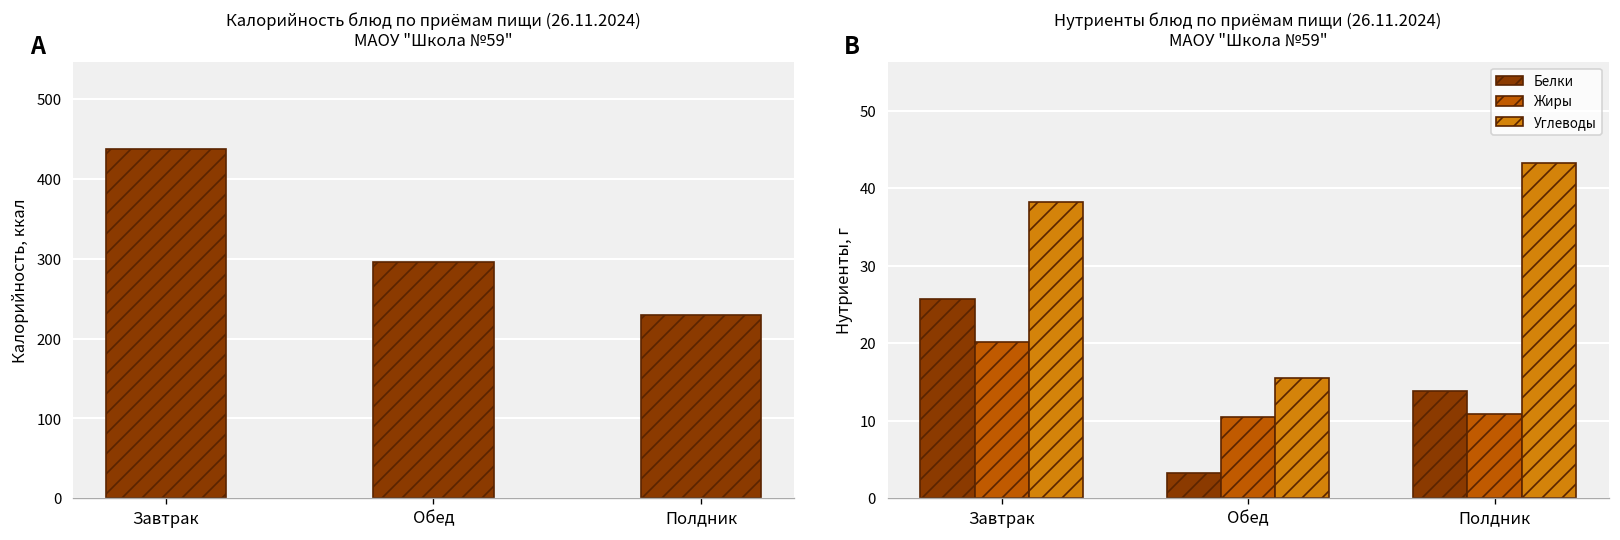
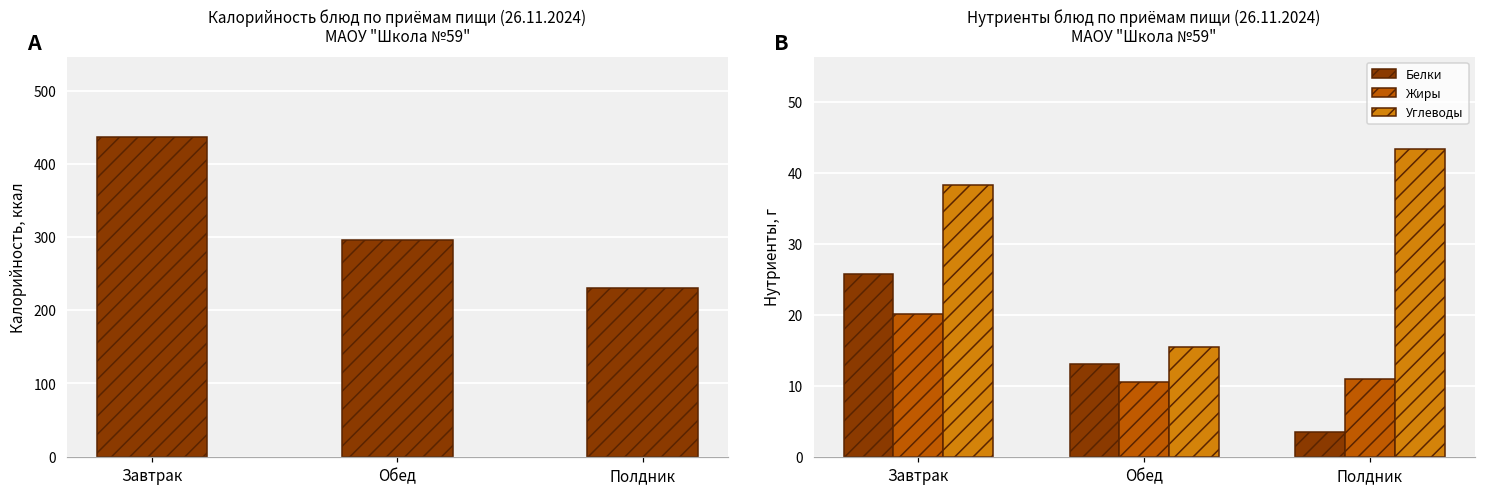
Нутриенты блюд по приёмам пищи (26.11.2024) МАОУ "Школа №59", Белки, Обед: 3 -> 13
Нутриенты блюд по приёмам пищи (26.11.2024) МАОУ "Школа №59", Белки, Полдник: 14 -> 4
